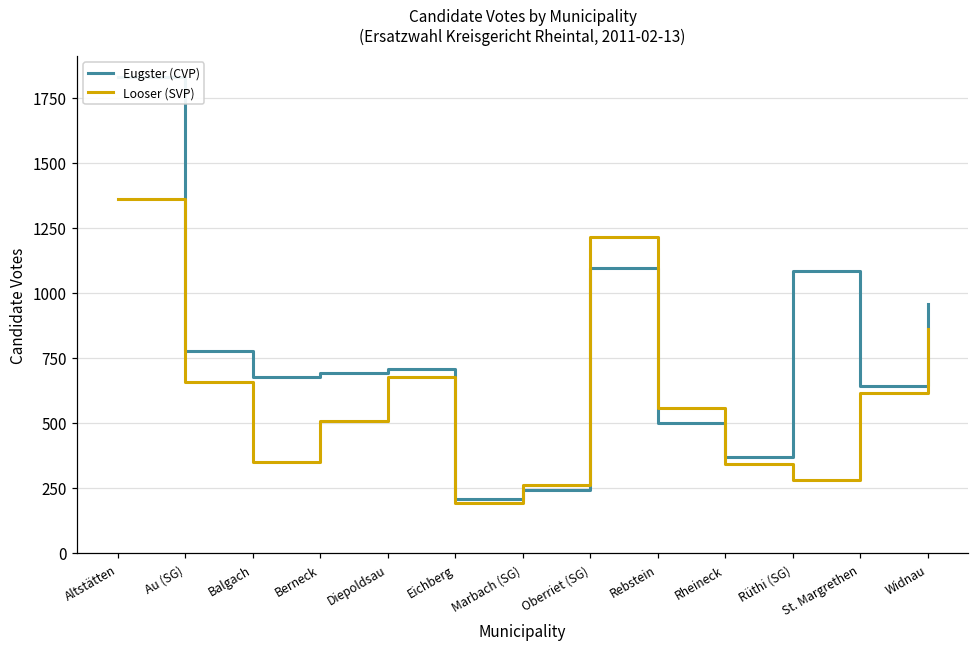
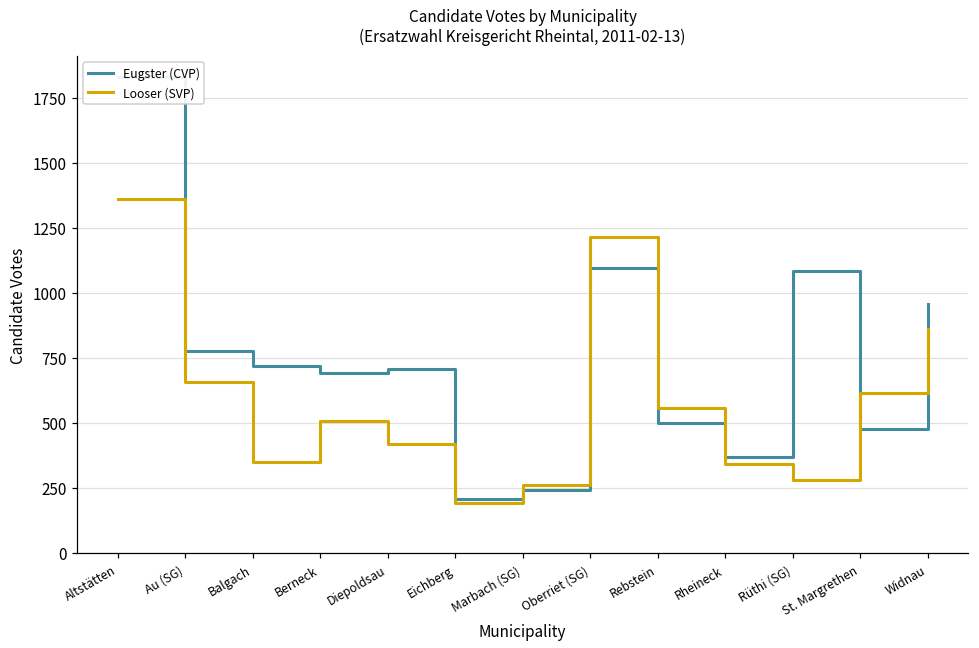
Eugster (CVP), Balgach: 680 -> 720
Looser (SVP), Diepoldsau: 680 -> 420
Eugster (CVP), St. Margrethen: 640 -> 480
